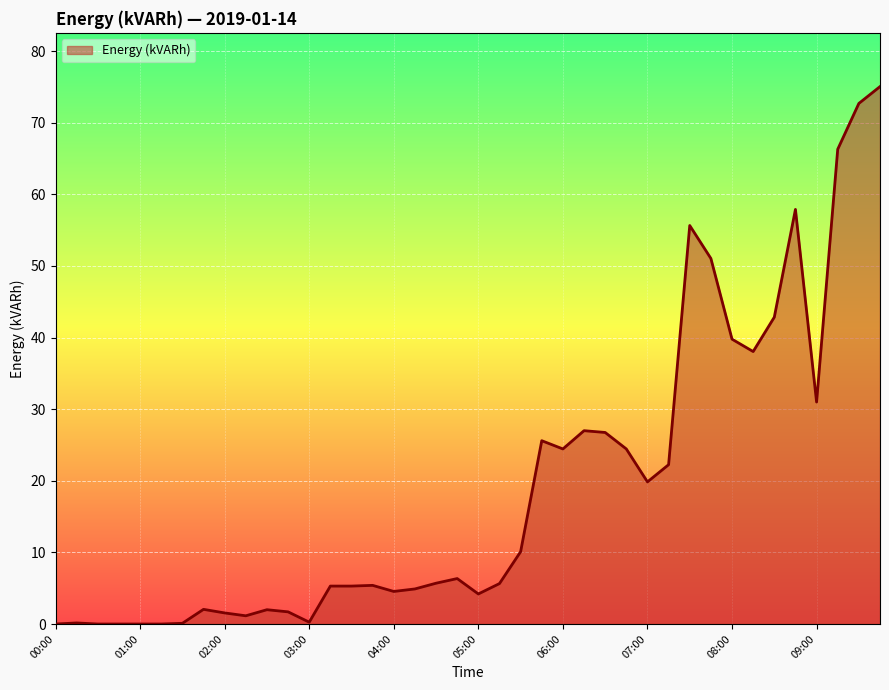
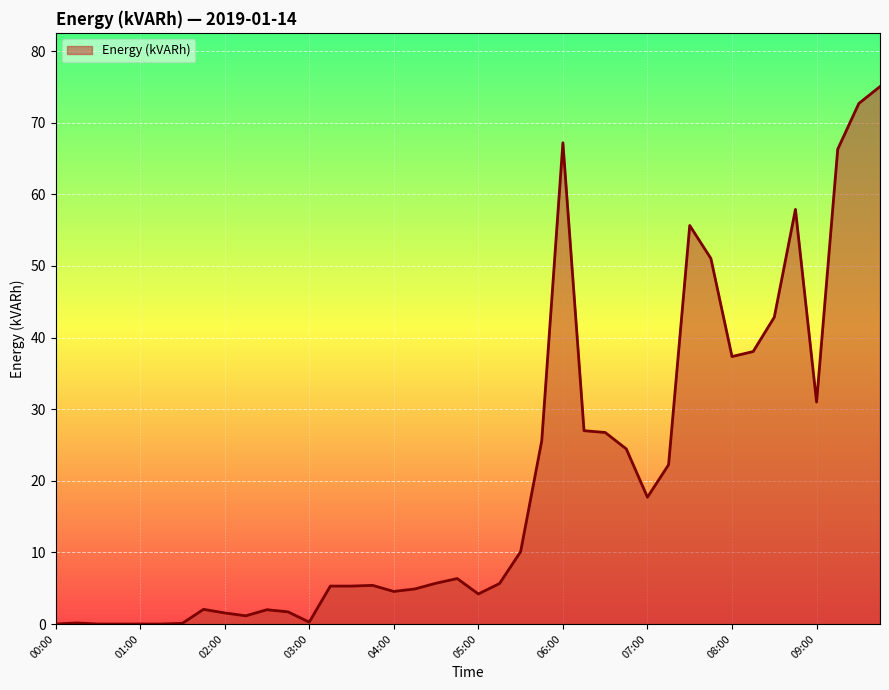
06:00: 24 -> 67
07:00: 20 -> 18
08:00: 40 -> 37
